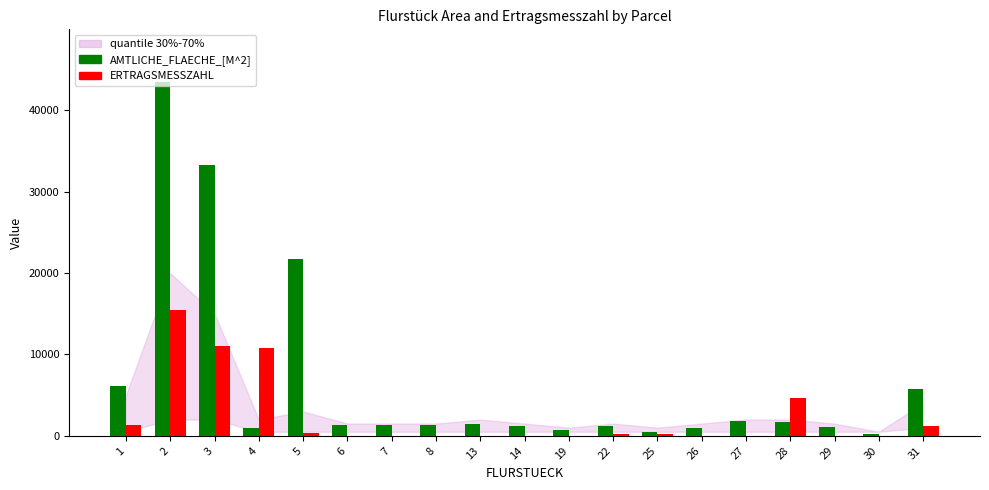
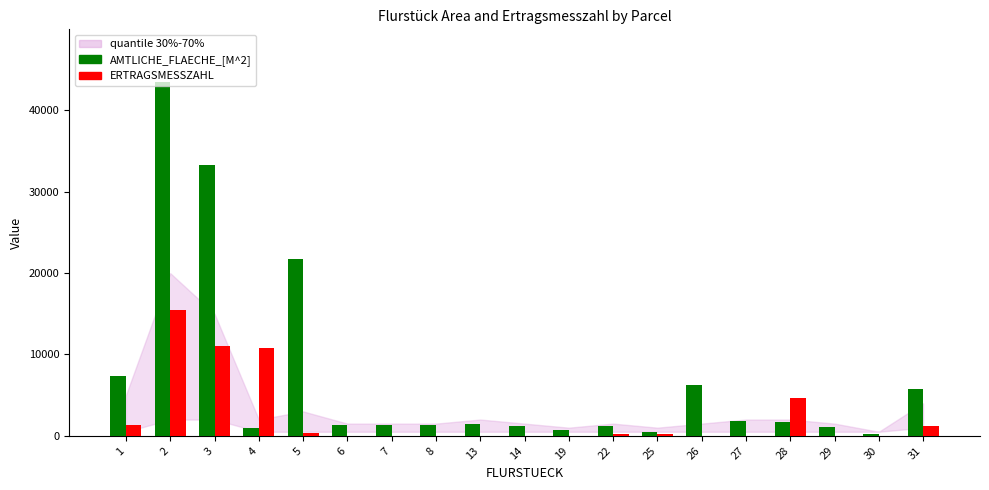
AMTLICHE_FLAECHE_[M^2], 1: 6000 -> 7000
AMTLICHE_FLAECHE_[M^2], 26: 1000 -> 6000
